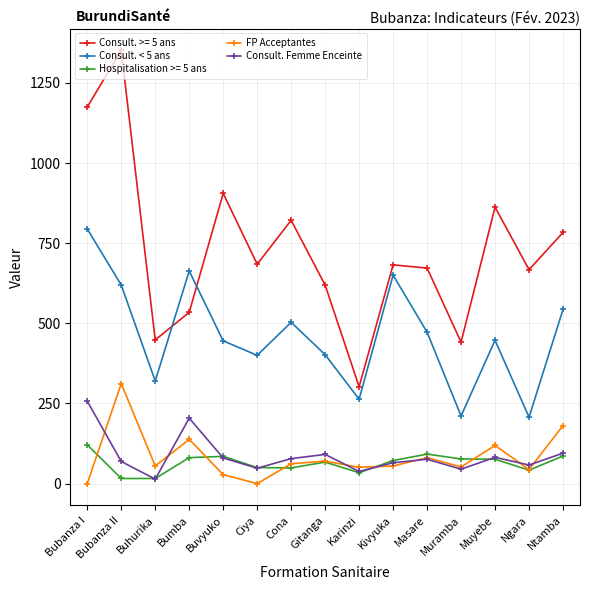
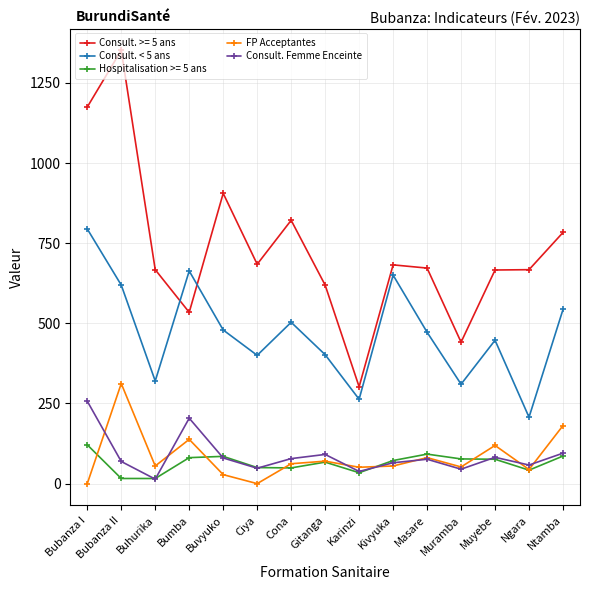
Consult. >= 5 ans, Buhurika: 450 -> 670
Consult. < 5 ans, Buvyuko: 450 -> 480
Consult. < 5 ans, Muramba: 210 -> 310
Consult. >= 5 ans, Muyebe: 860 -> 670
